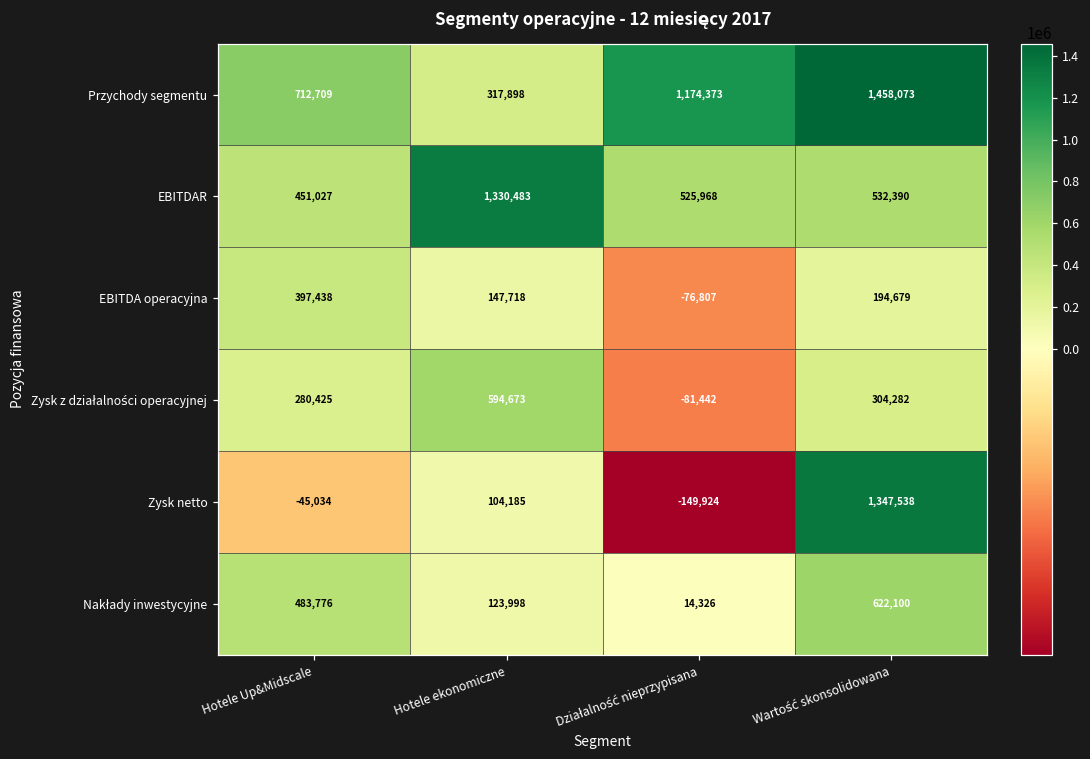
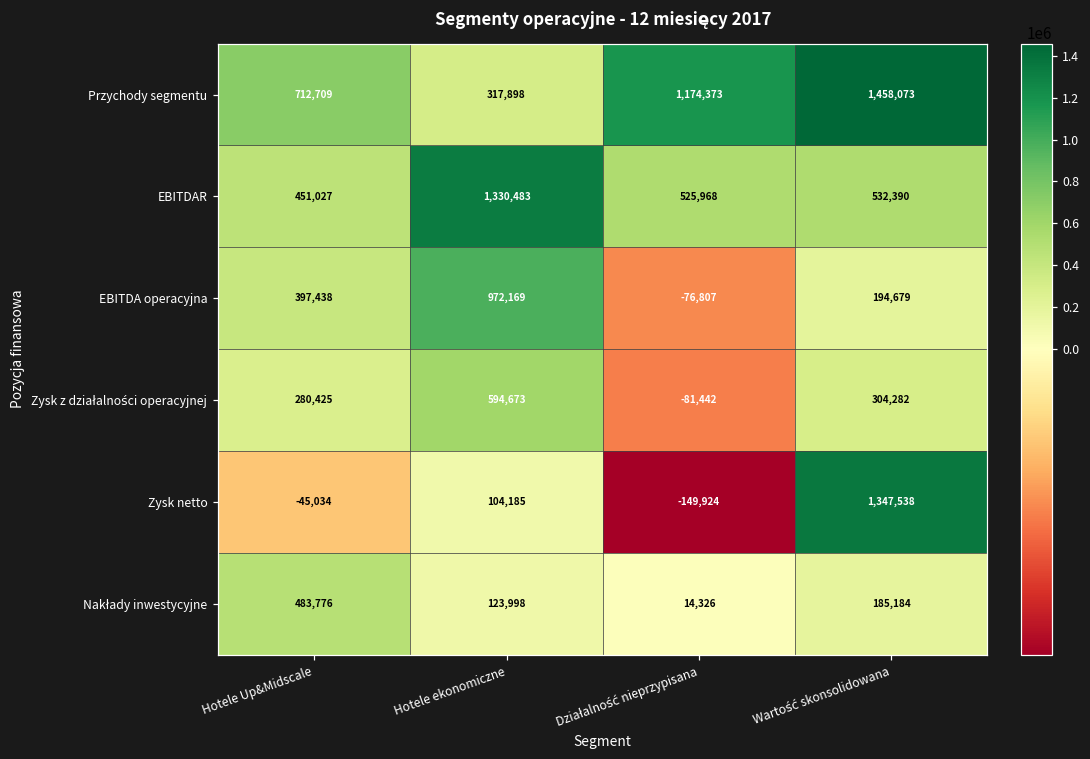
EBITDA operacyjna, Hotele ekonomiczne: 147,718 -> 972,169
Nakłady inwestycyjne, Wartość skonsolidowana: 622,100 -> 185,184
